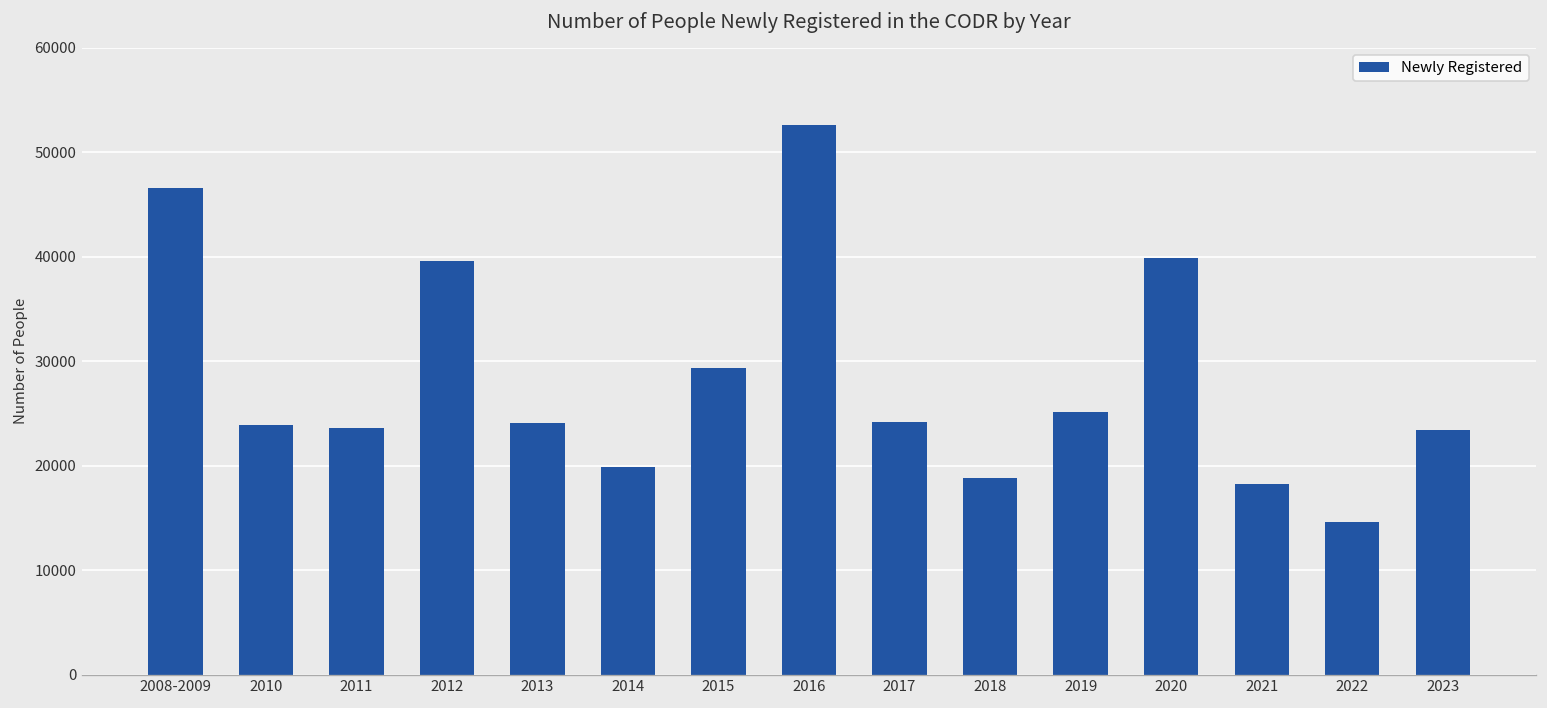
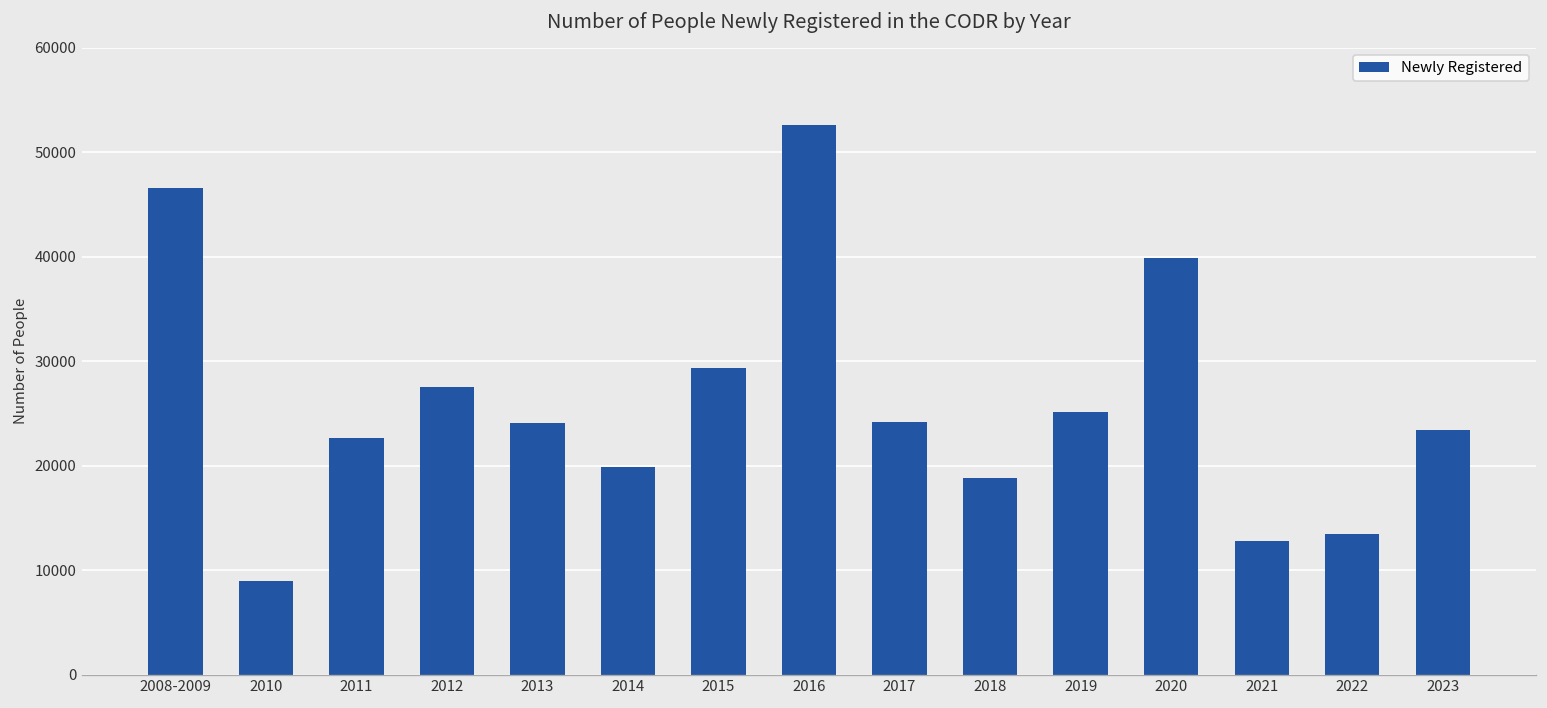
2010: 24000 -> 9000
2011: 24000 -> 23000
2012: 40000 -> 28000
2021: 18000 -> 13000
2022: 15000 -> 13000
